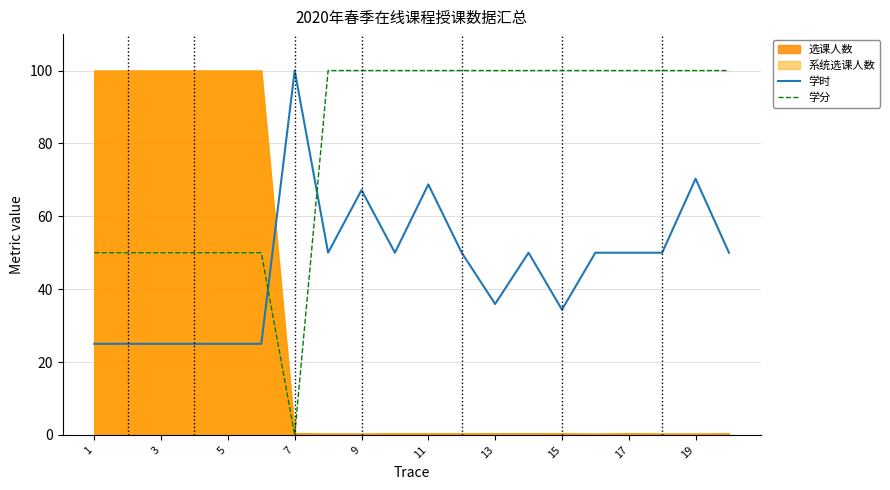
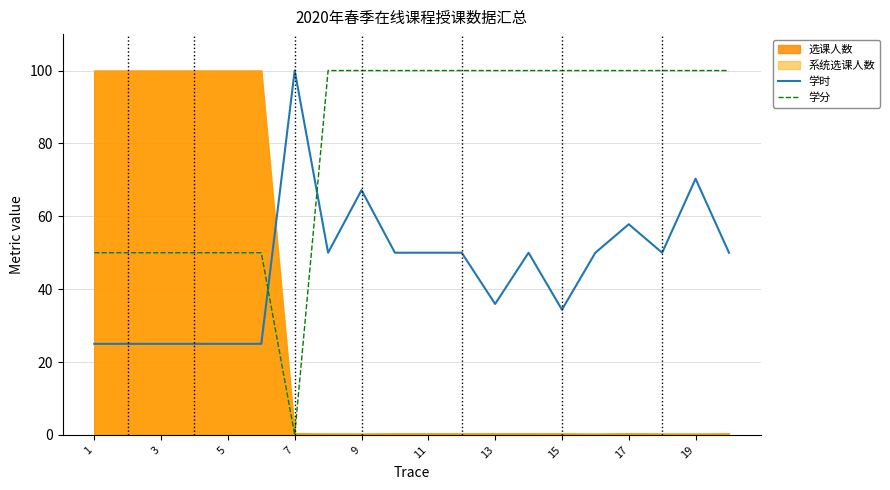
学时, 11: 69 -> 50
学时, 17: 50 -> 58
